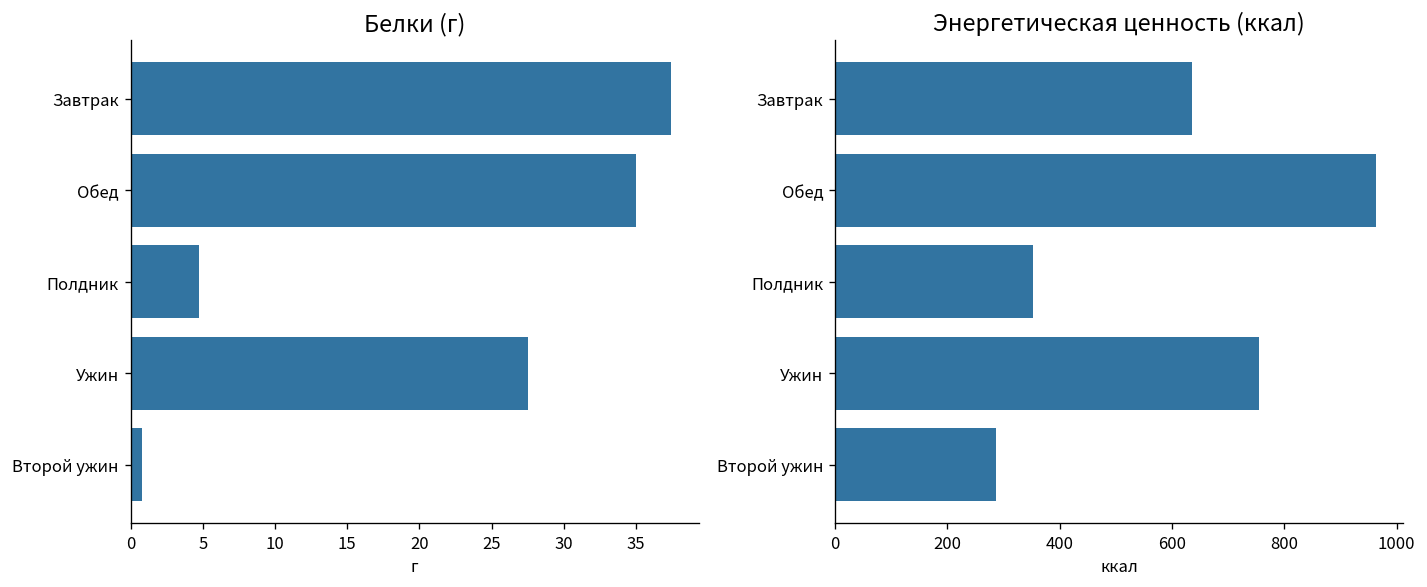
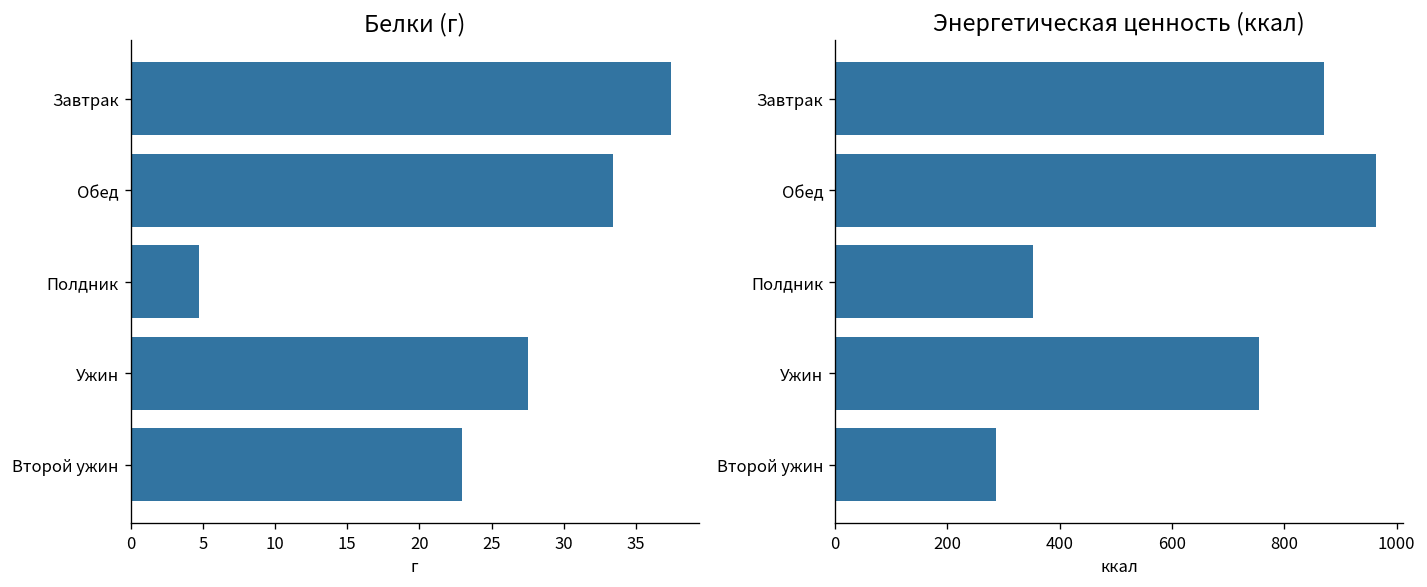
Белки (г), Обед: 35.0 -> 33.4
Белки (г), Второй ужин: 0.8 -> 23.0
Энергетическая ценность (ккал), Завтрак: 640 -> 870
